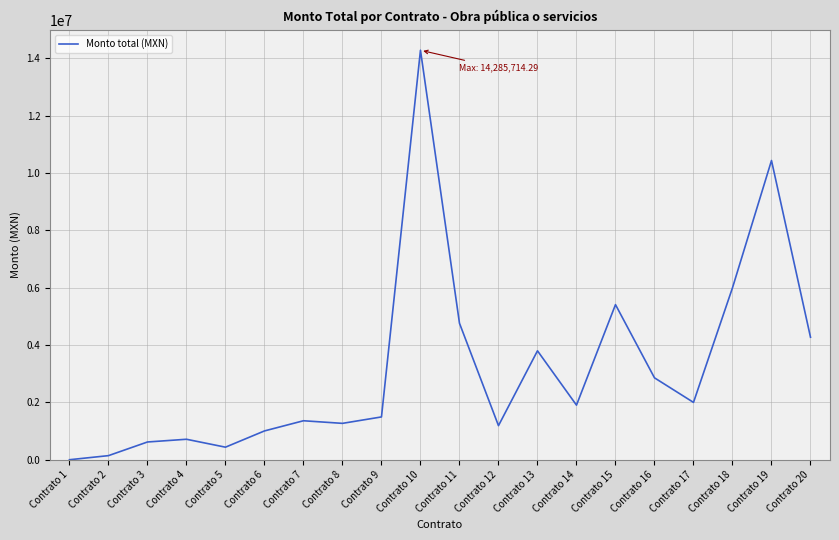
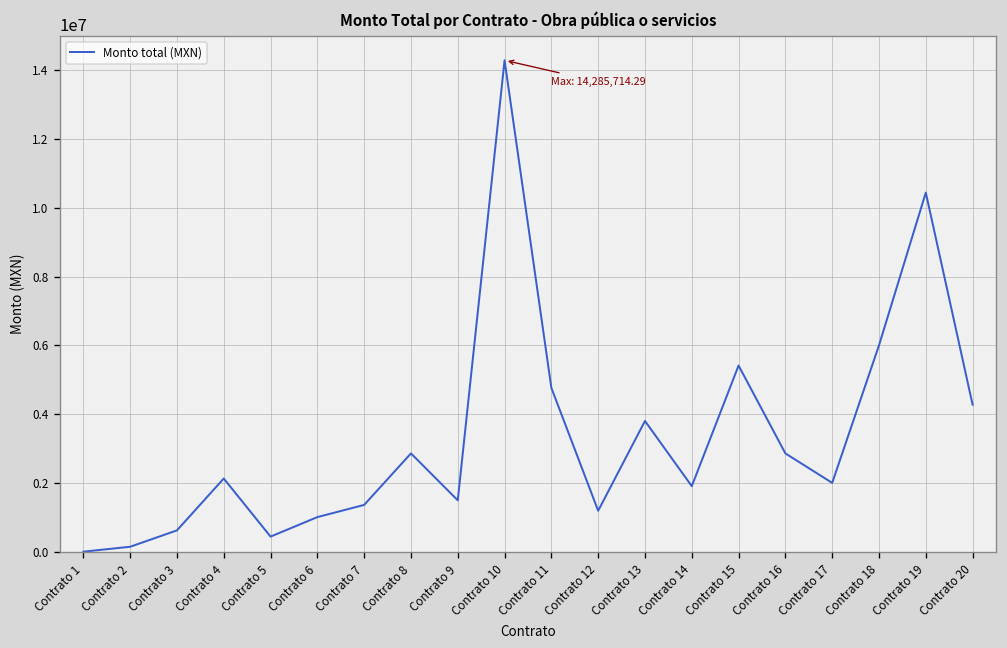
Contrato 4: 700000 -> 2100000
Contrato 8: 1300000 -> 2900000
